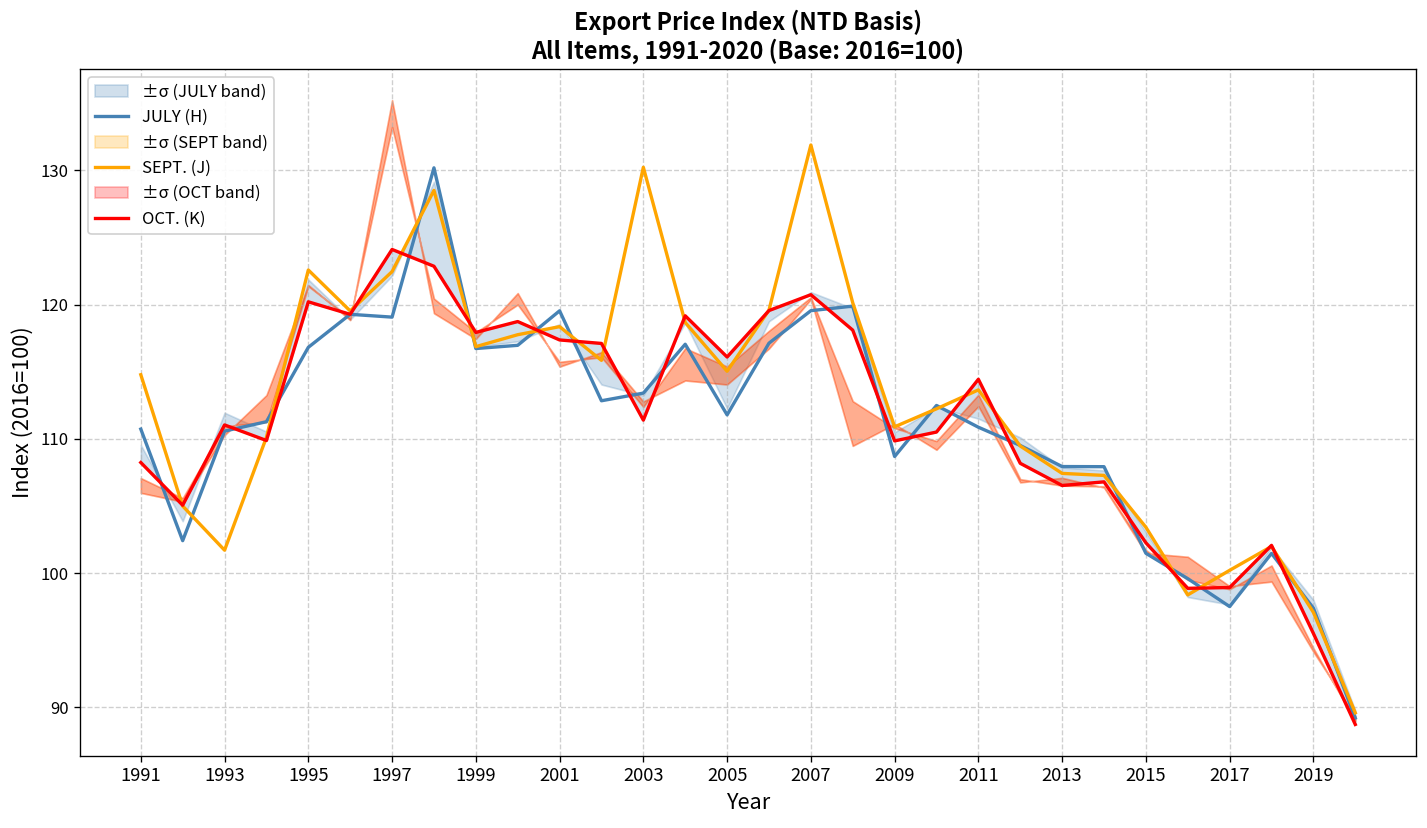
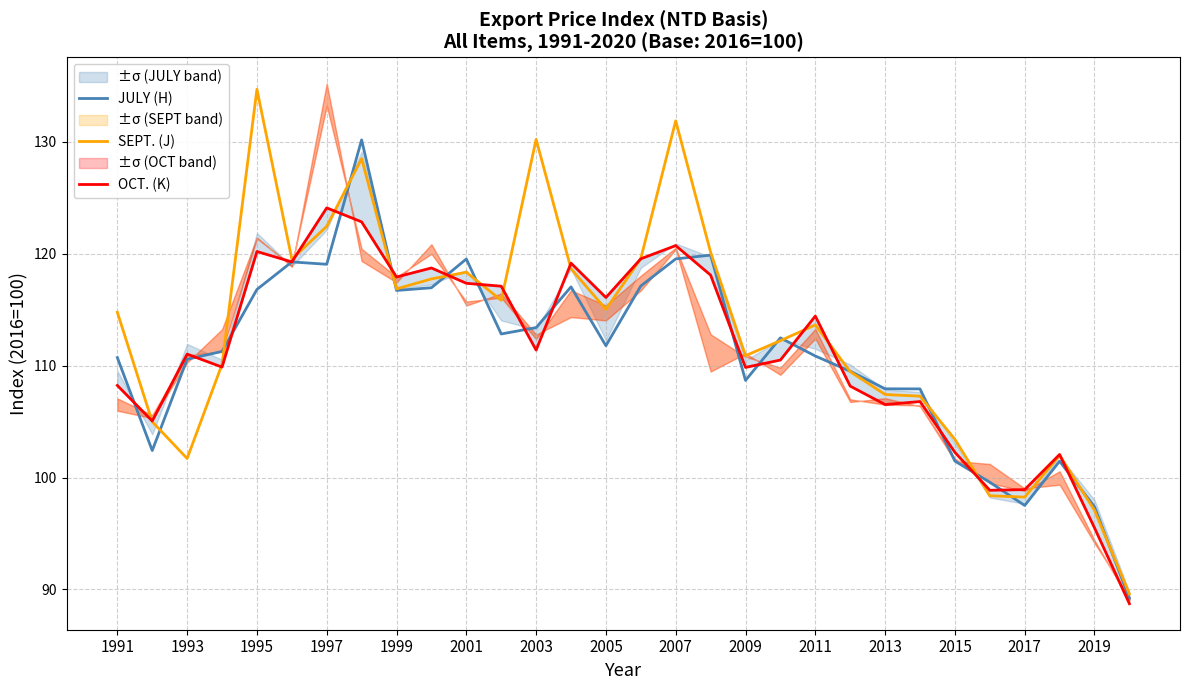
SEPT. (J), 1995: 122.6 -> 134.7
SEPT. (J), 2017: 100.2 -> 98.3
